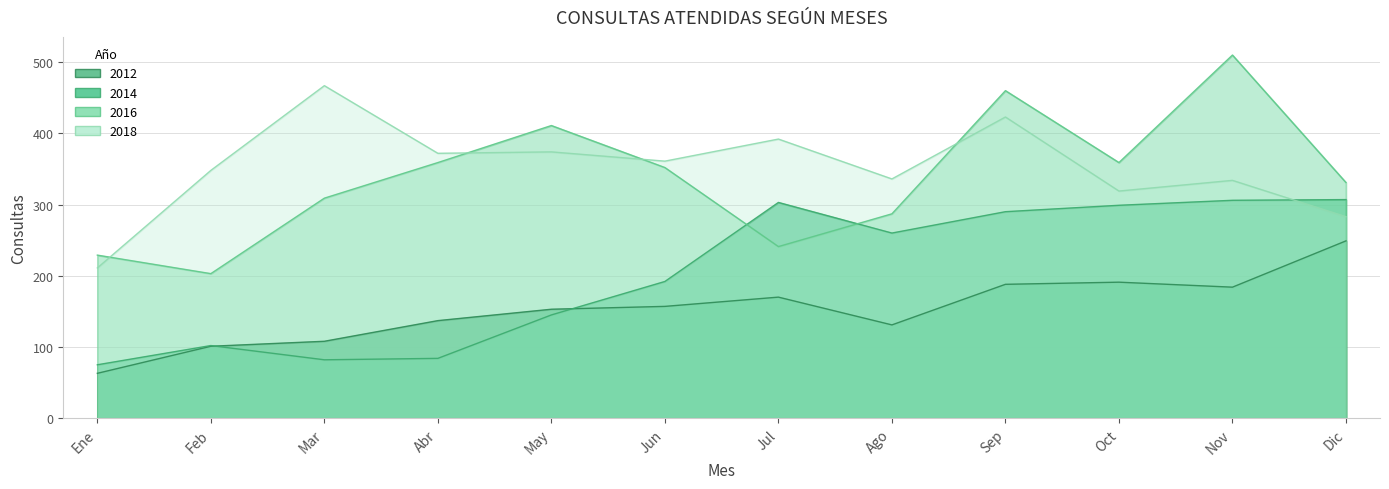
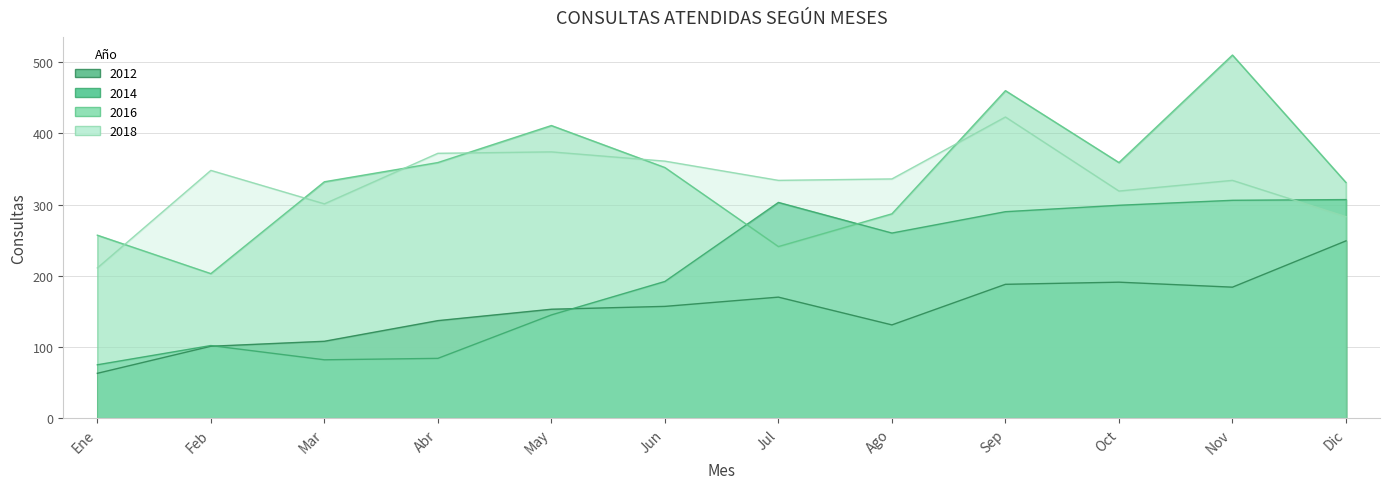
2016, Ene: 230 -> 260
2016, Mar: 310 -> 330
2018, Mar: 470 -> 300
2018, Jul: 390 -> 330
